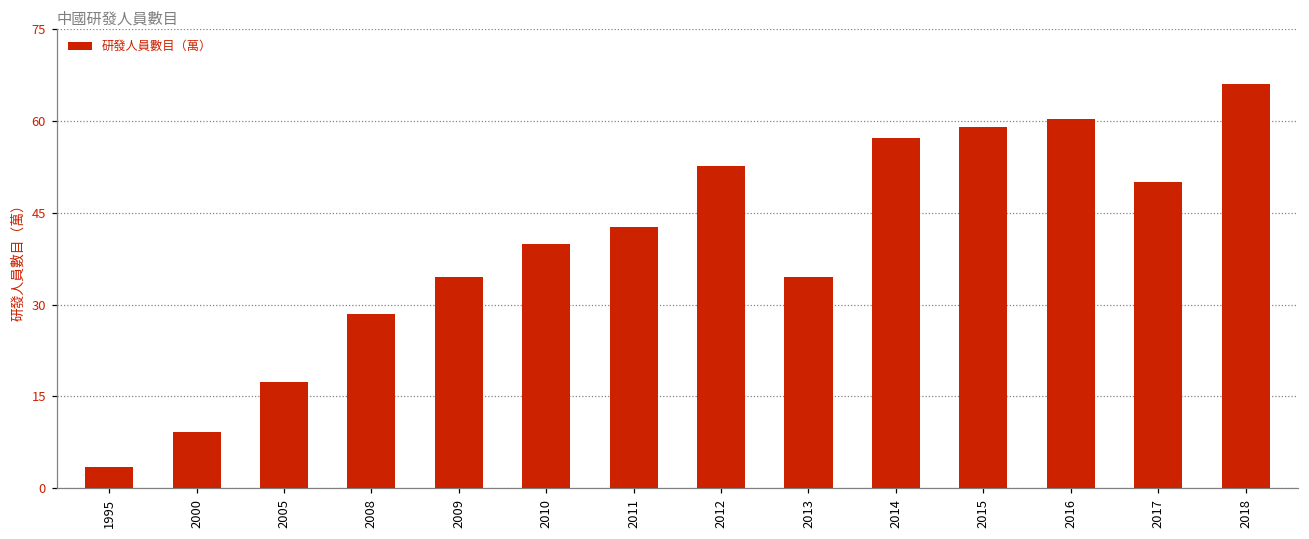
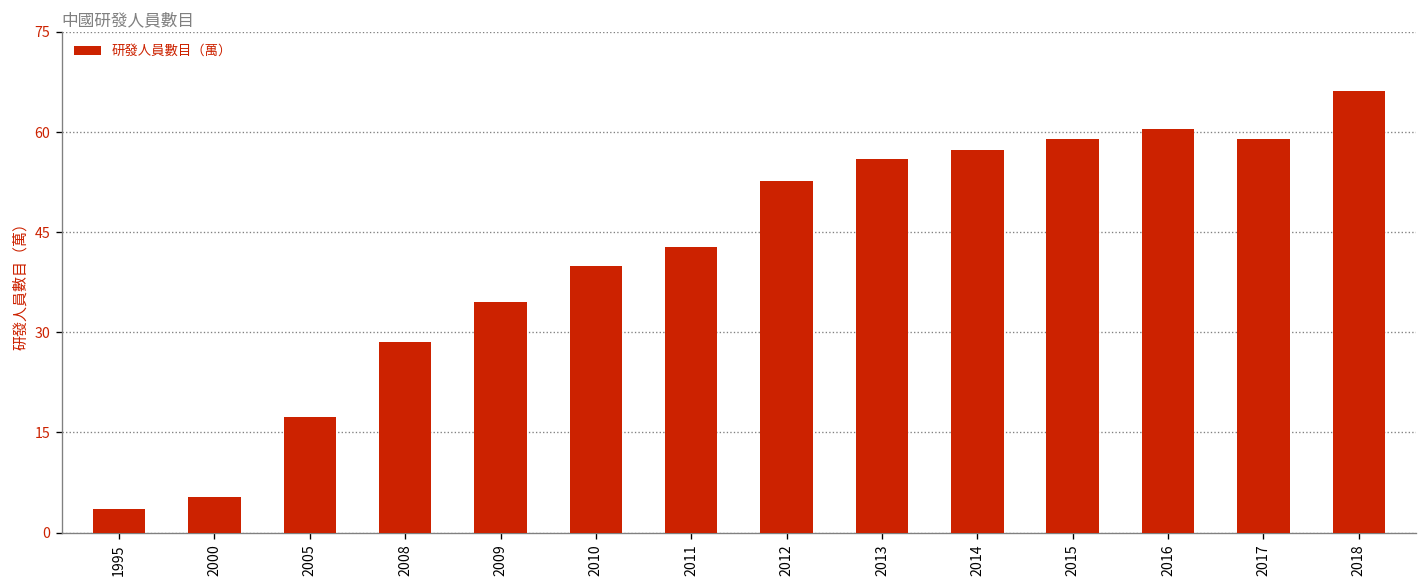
2000: 9 -> 5
2013: 35 -> 56
2017: 50 -> 59
